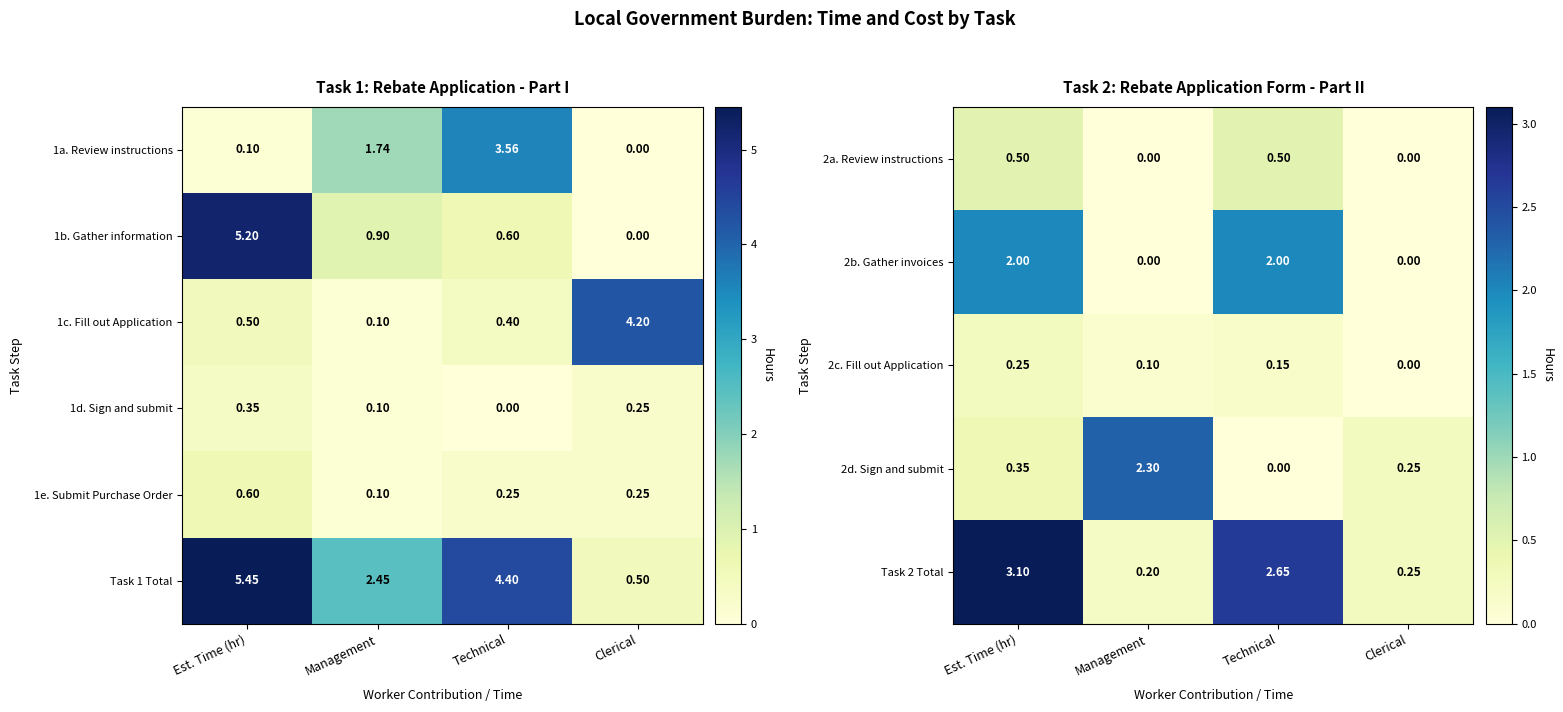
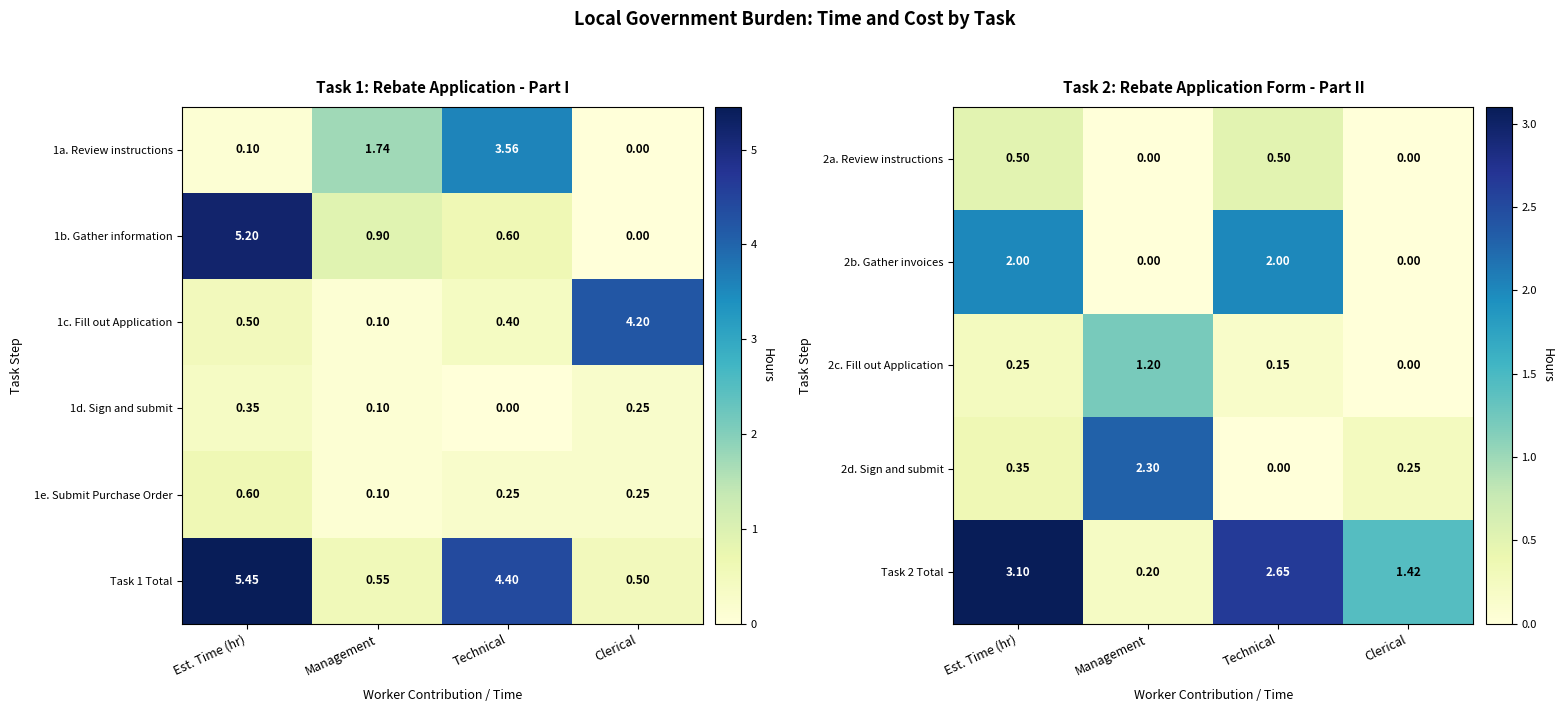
Task 1: Rebate Application - Part I, Task 1 Total, Management: 2.45 -> 0.55
Task 2: Rebate Application Form - Part II, 2c. Fill out Application, Management: 0.10 -> 1.20
Task 2: Rebate Application Form - Part II, Task 2 Total, Clerical: 0.25 -> 1.42
